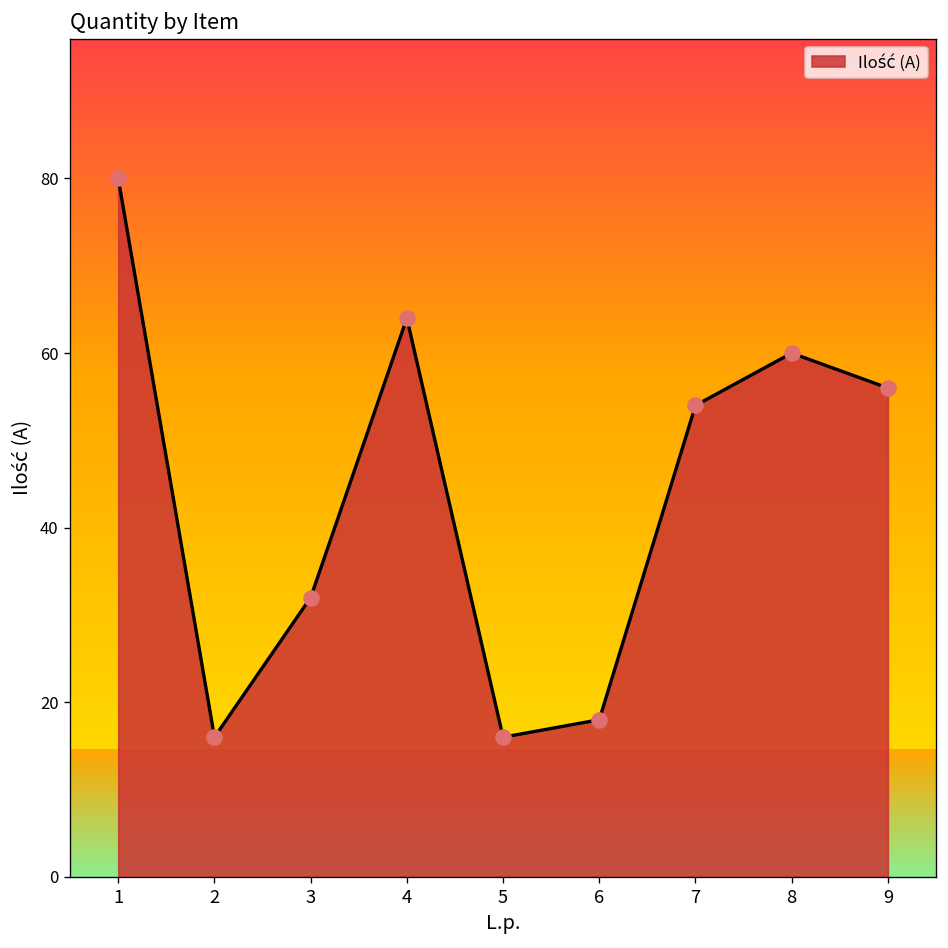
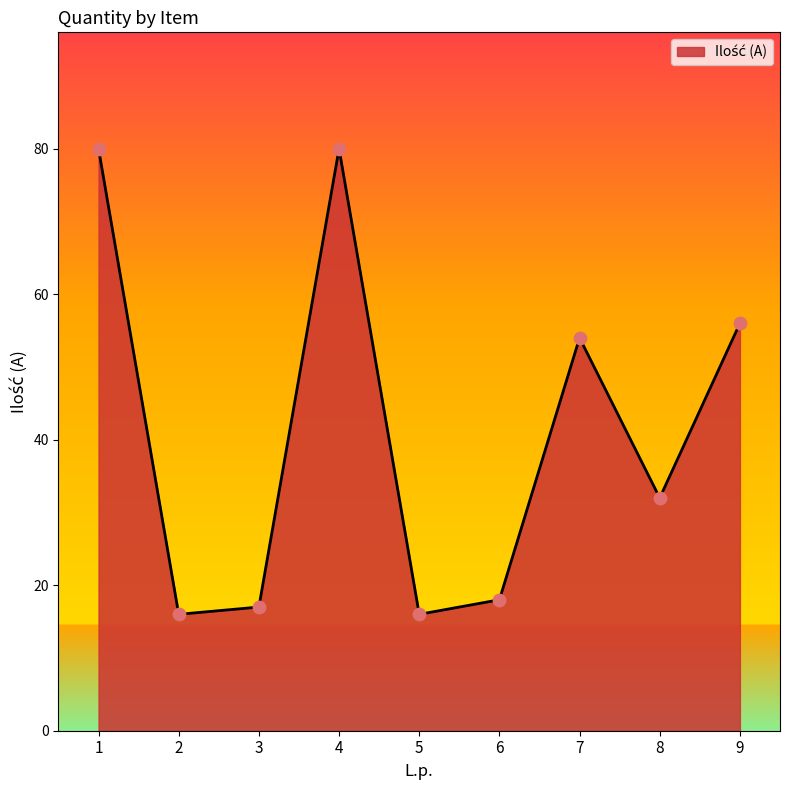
3: 32 -> 17
4: 64 -> 80
8: 60 -> 32
